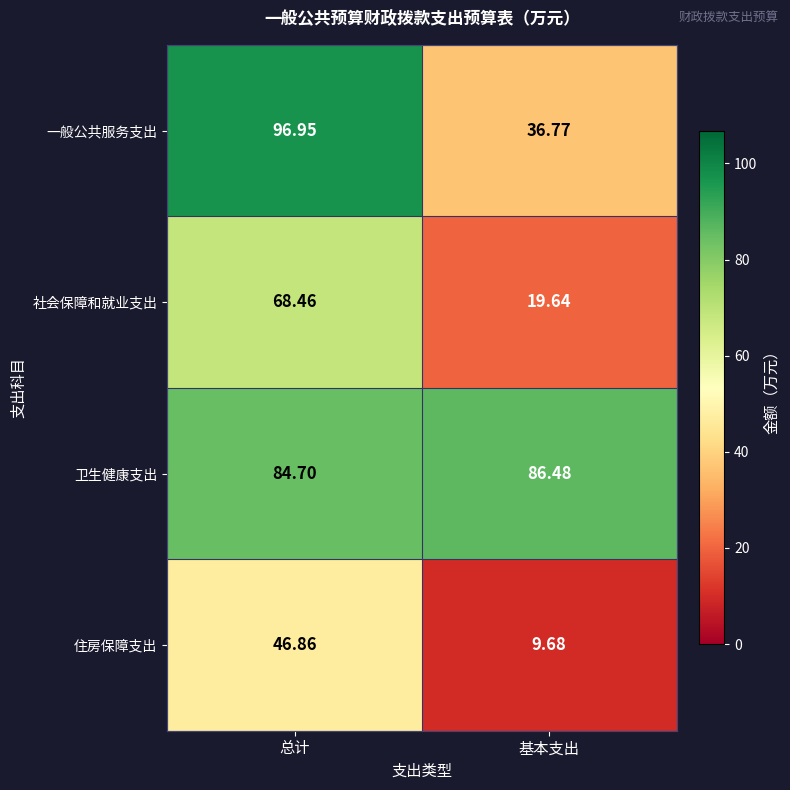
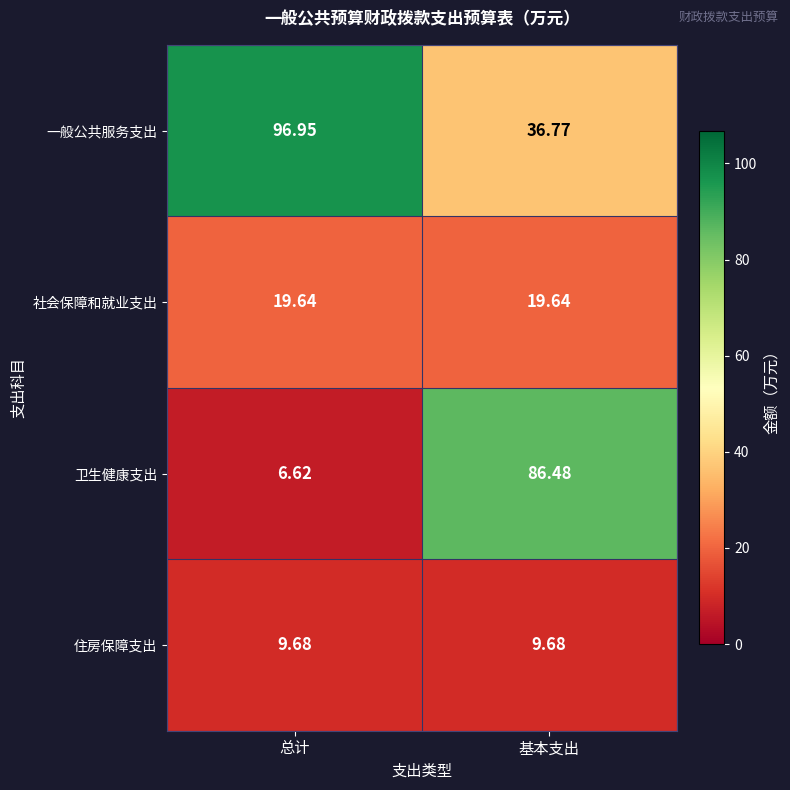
社会保障和就业支出, 总计: 68.46 -> 19.64
卫生健康支出, 总计: 84.70 -> 6.62
住房保障支出, 总计: 46.86 -> 9.68
